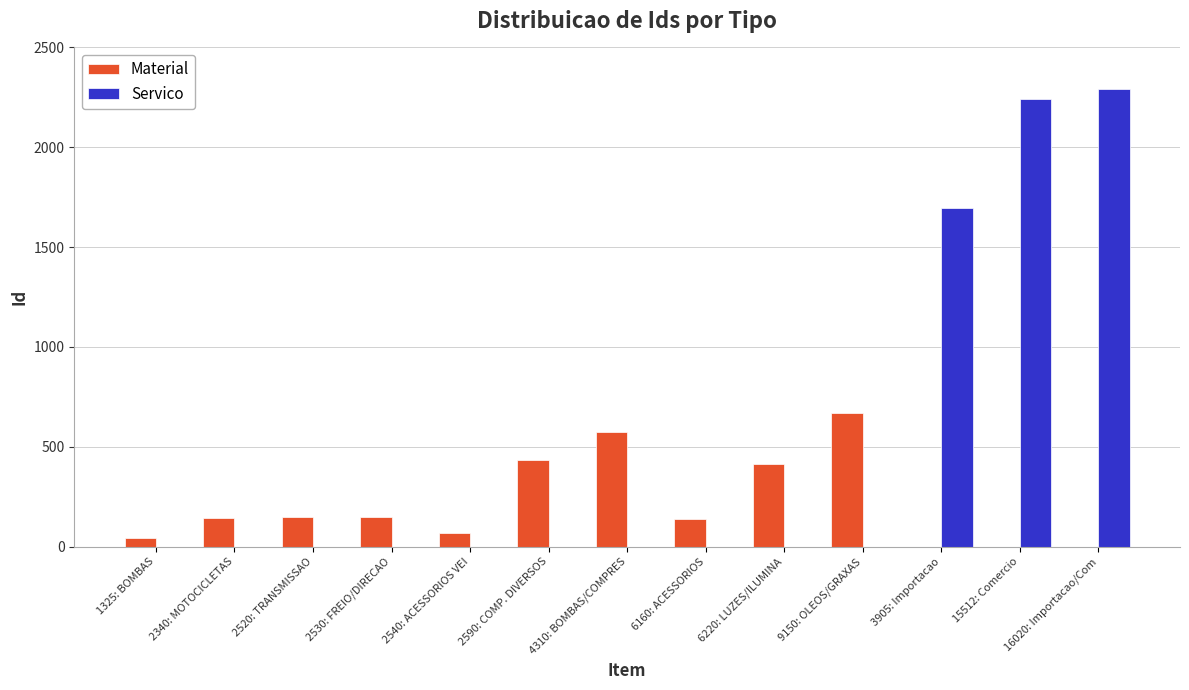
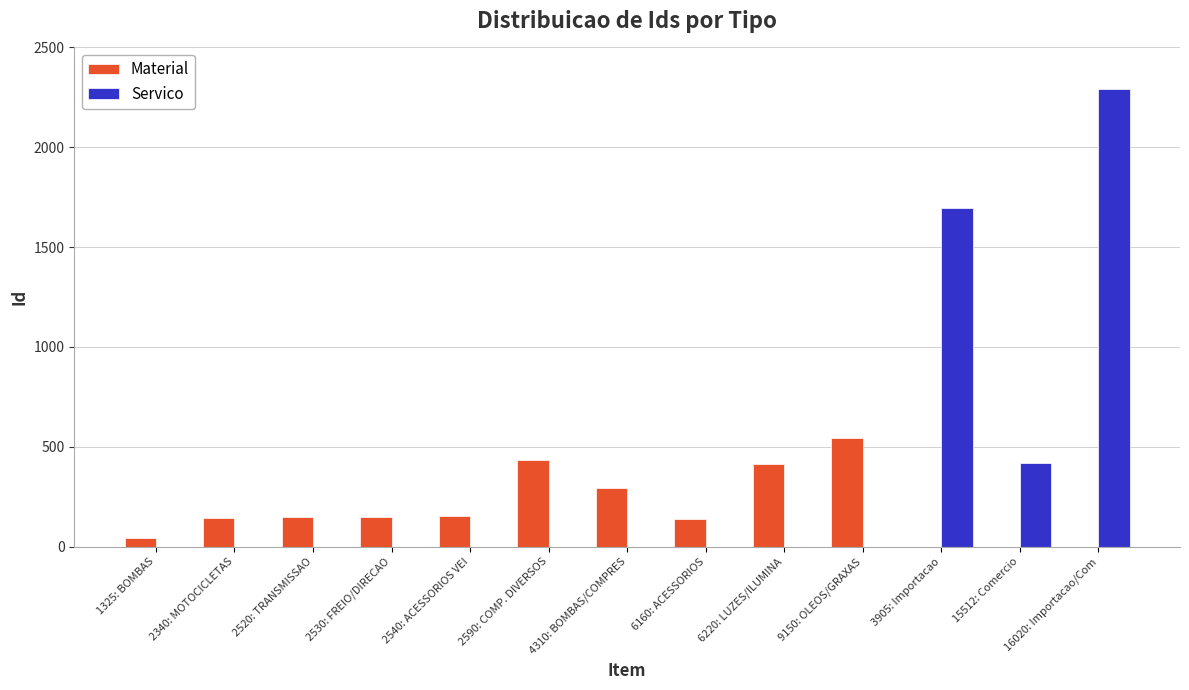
Material, 2540: ACESSORIOS VEI: 70 -> 150
Material, 4310: BOMBAS/COMPRES: 570 -> 290
Material, 9150: OLEOS/GRAXAS: 670 -> 550
Servico, 15512: Comercio: 2240 -> 420
